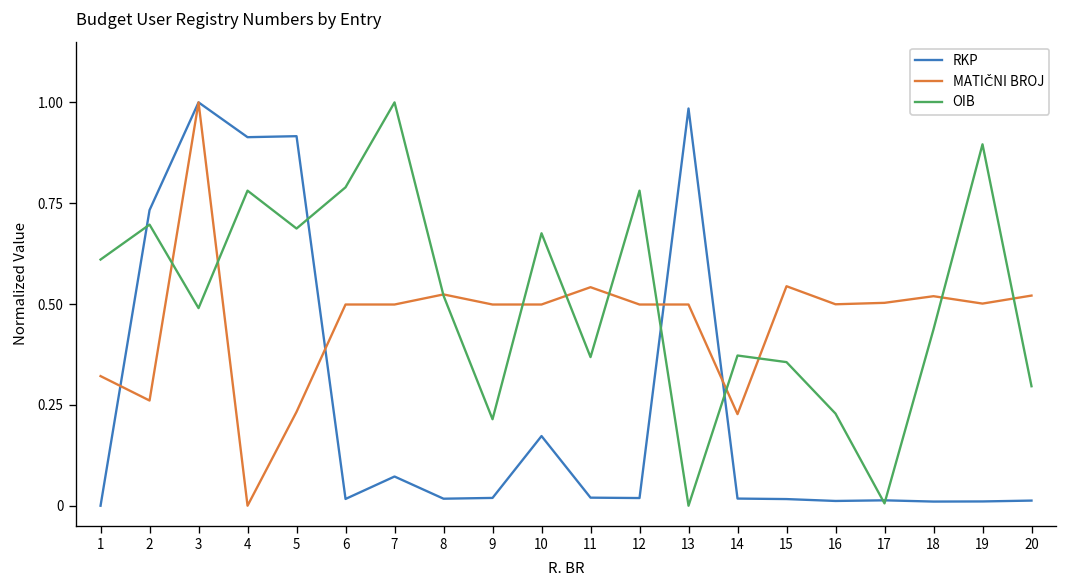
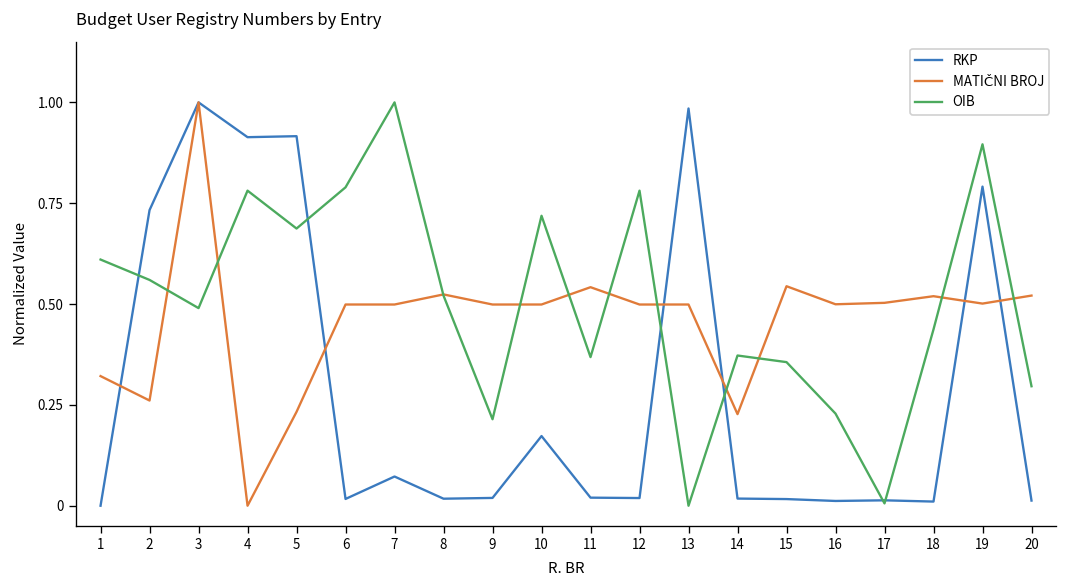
OIB, 2: 0.70 -> 0.56
OIB, 10: 0.68 -> 0.72
RKP, 19: 0.01 -> 0.79
